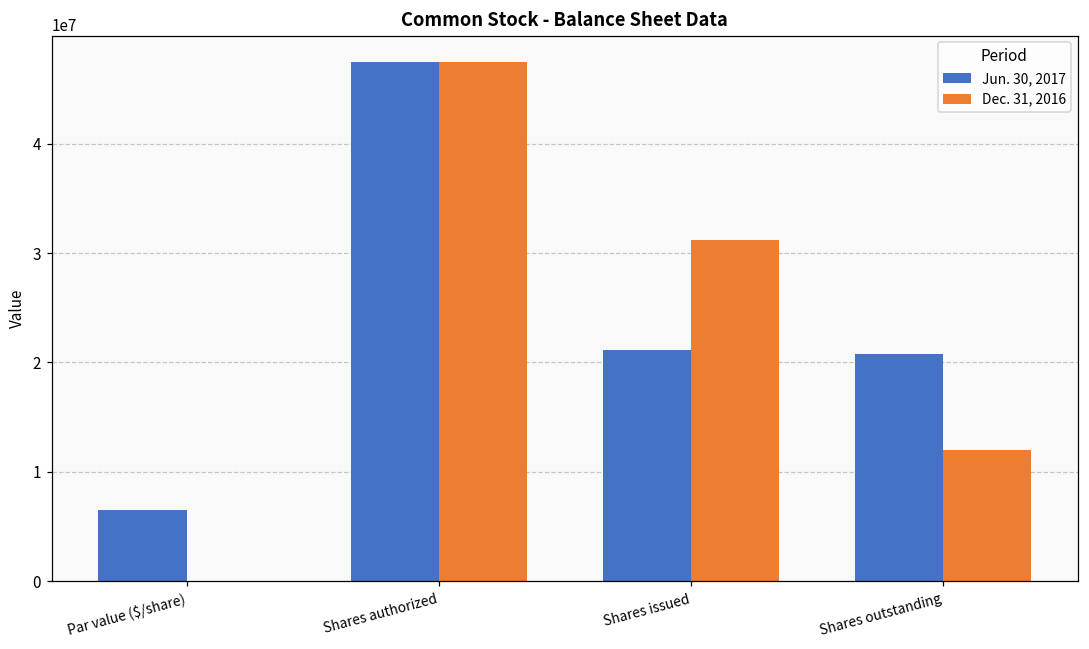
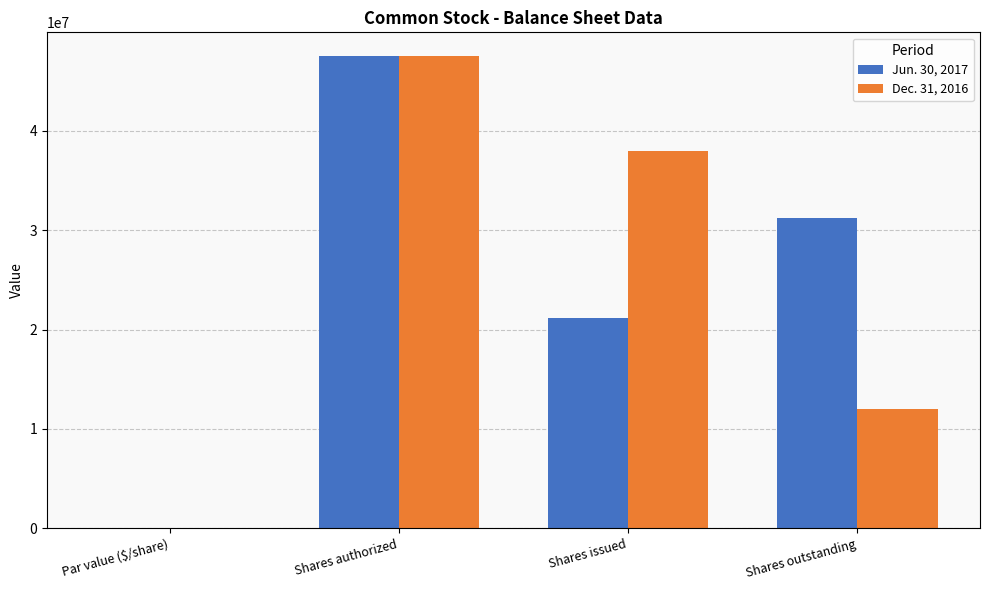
Jun. 30, 2017, Par value ($/share): 6000000 -> 0
Dec. 31, 2016, Shares issued: 31000000 -> 38000000
Jun. 30, 2017, Shares outstanding: 21000000 -> 31000000
